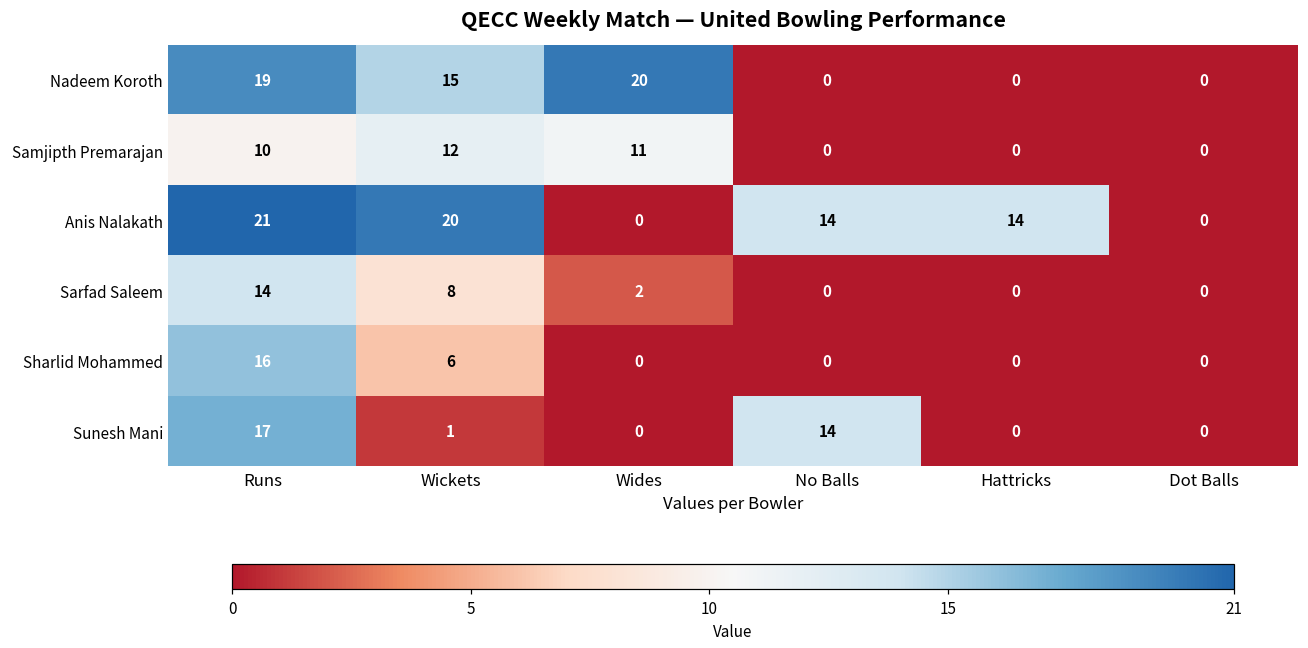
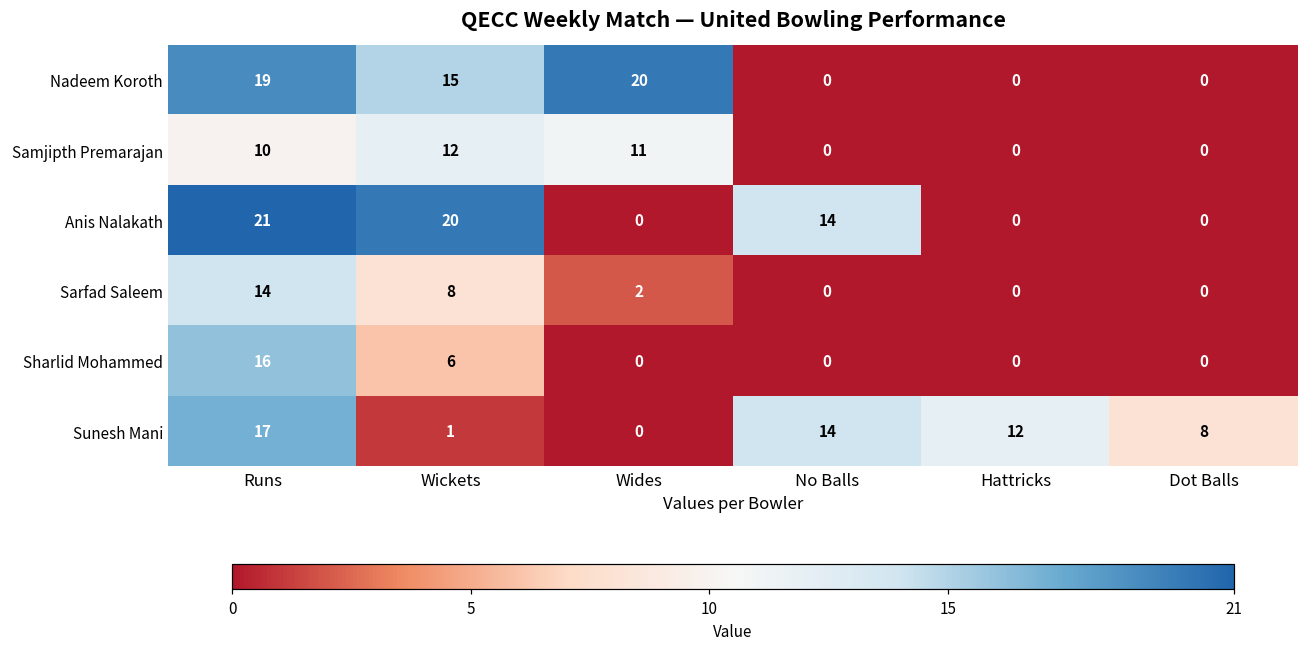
Anis Nalakath, Hattricks: 14 -> 0
Sunesh Mani, Hattricks: 0 -> 12
Sunesh Mani, Dot Balls: 0 -> 8
